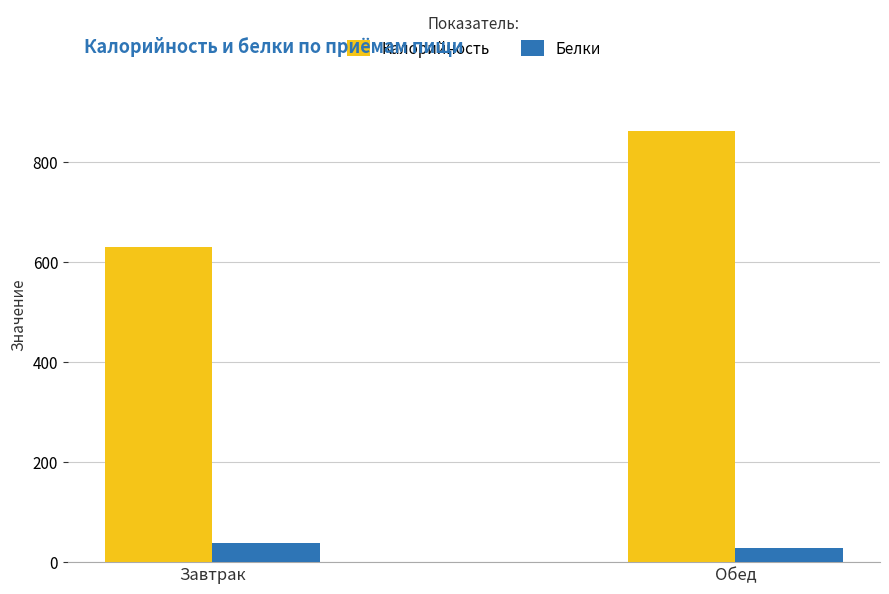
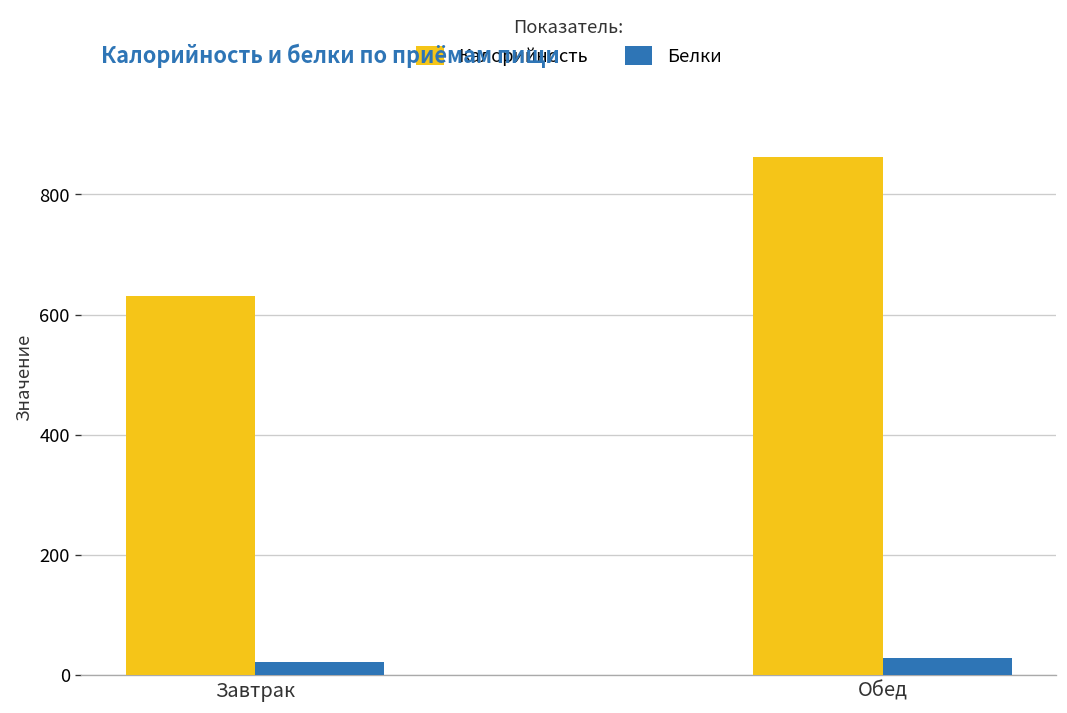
Белки, Завтрак: 40 -> 20
